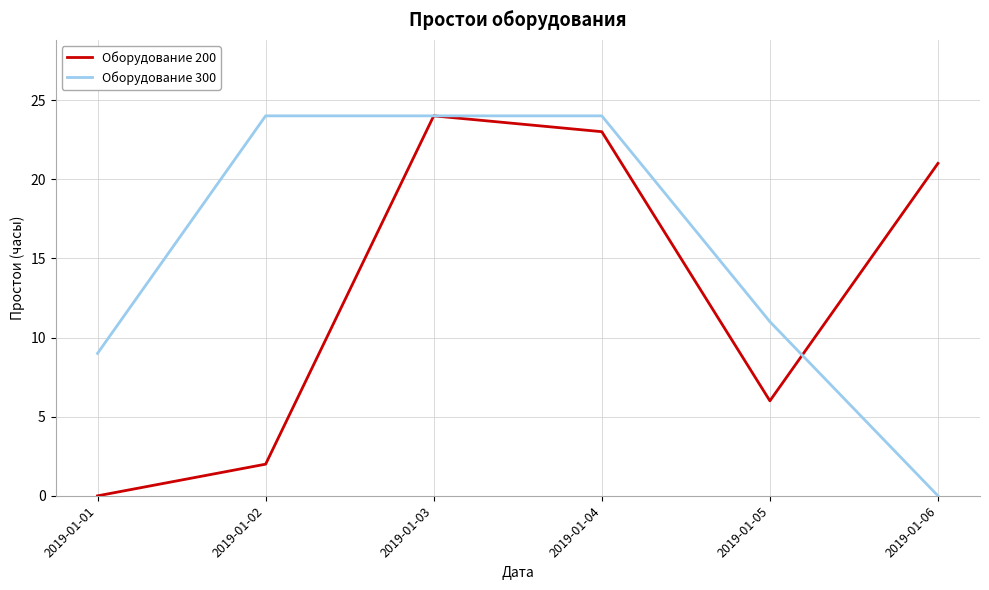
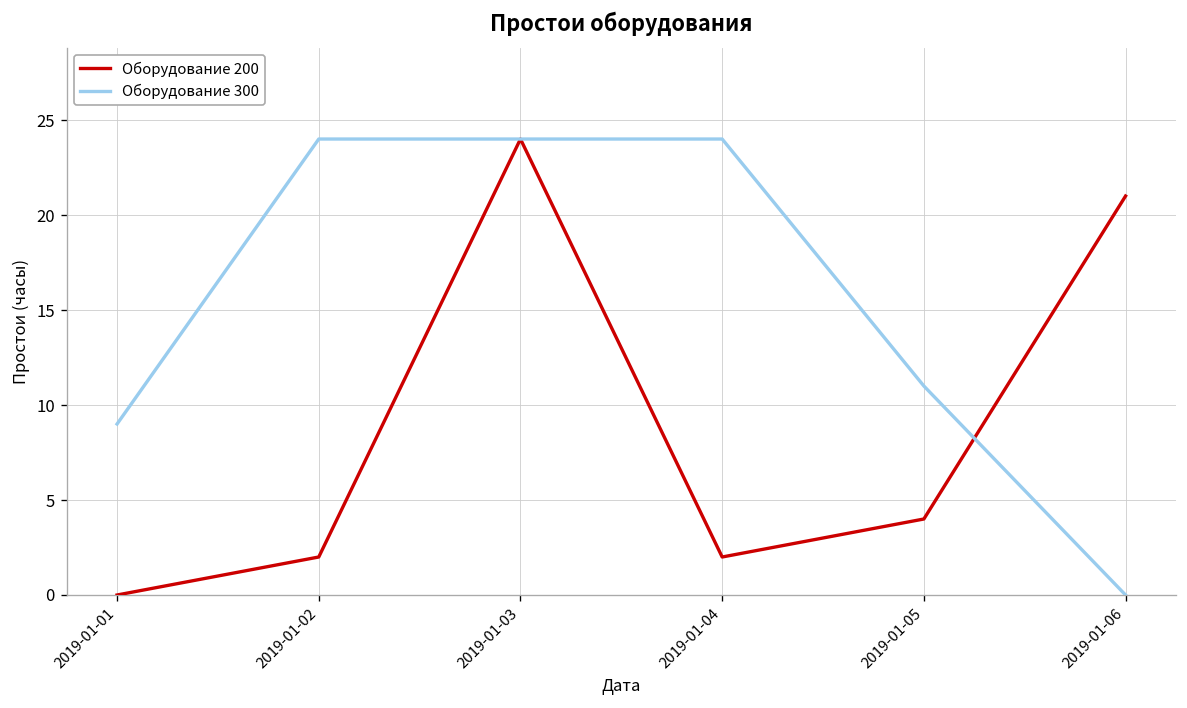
Оборудование 200, 2019-01-04: 23 -> 2
Оборудование 200, 2019-01-05: 6 -> 4
